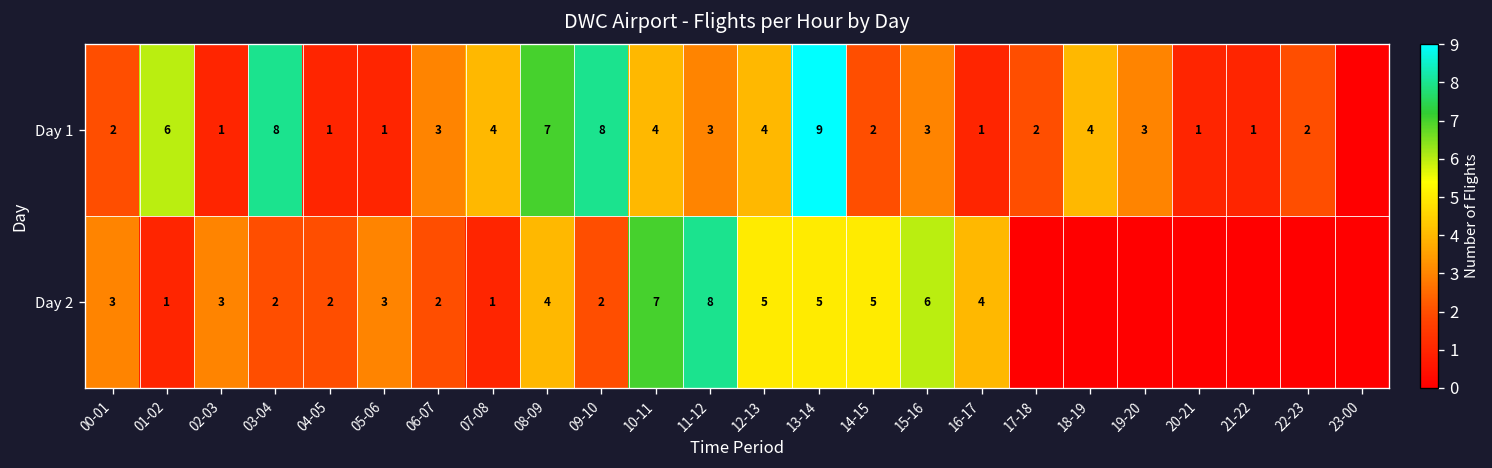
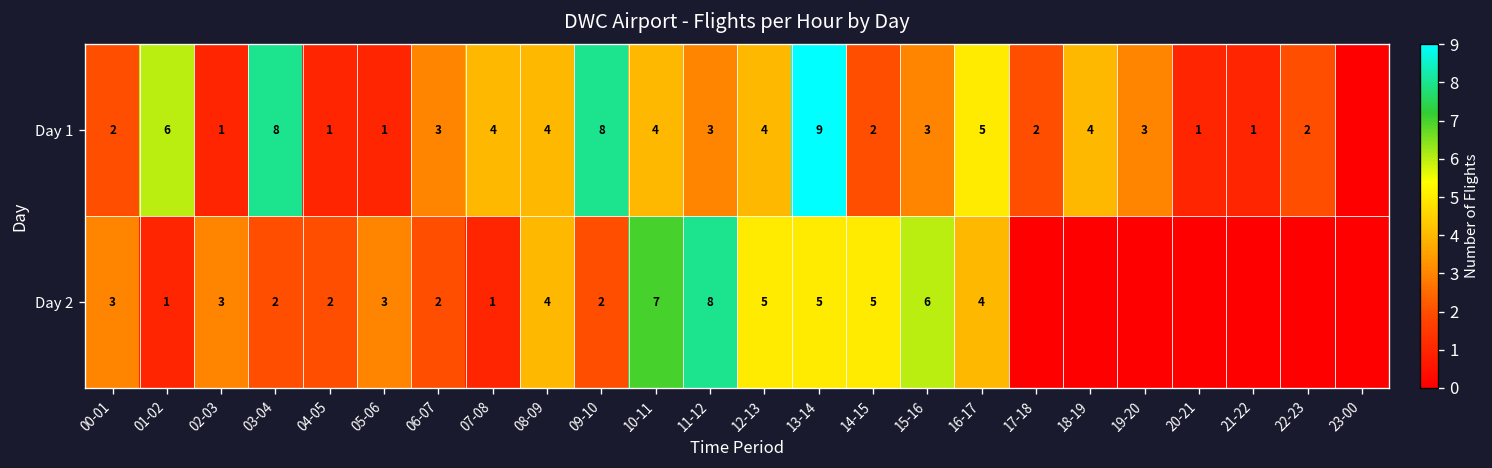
Day 1, 08-09: 7 -> 4
Day 1, 16-17: 1 -> 5
